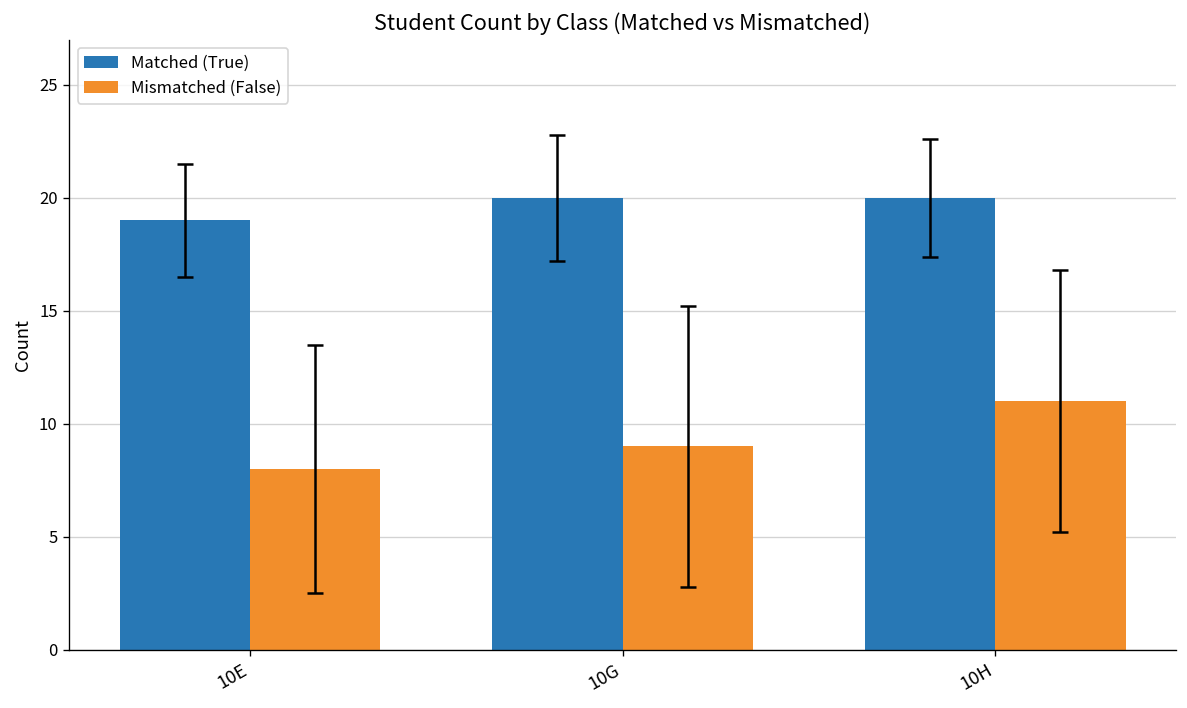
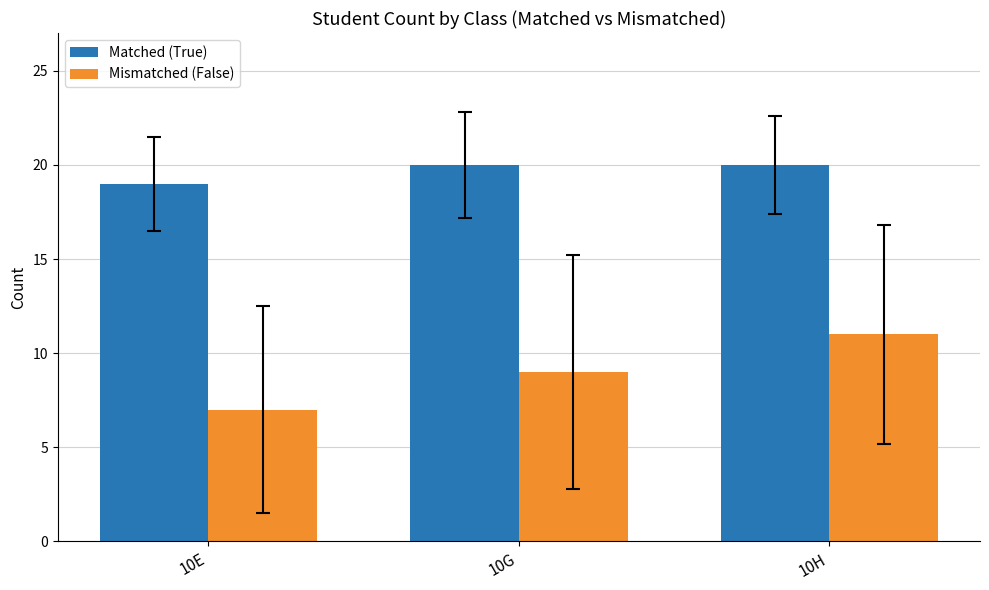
Mismatched (False), 10E: 8 -> 7
